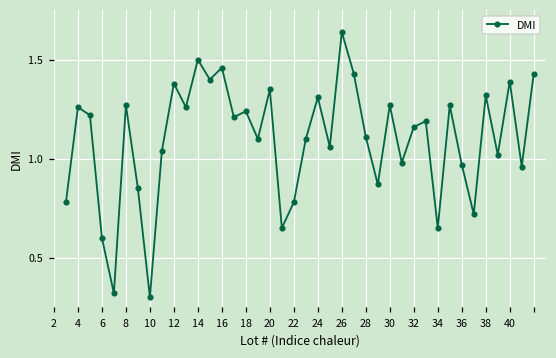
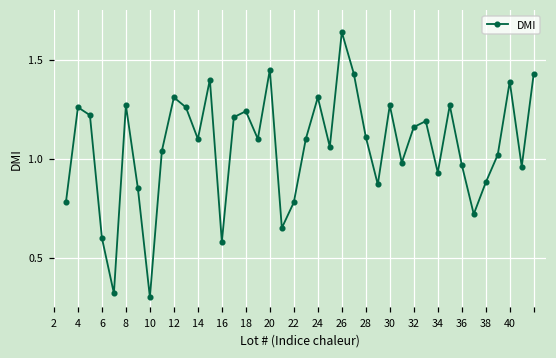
12: 1.38 -> 1.31
14: 1.5 -> 1.1
16: 1.46 -> 0.58
20: 1.35 -> 1.45
34: 0.65 -> 0.93
38: 1.32 -> 0.88
